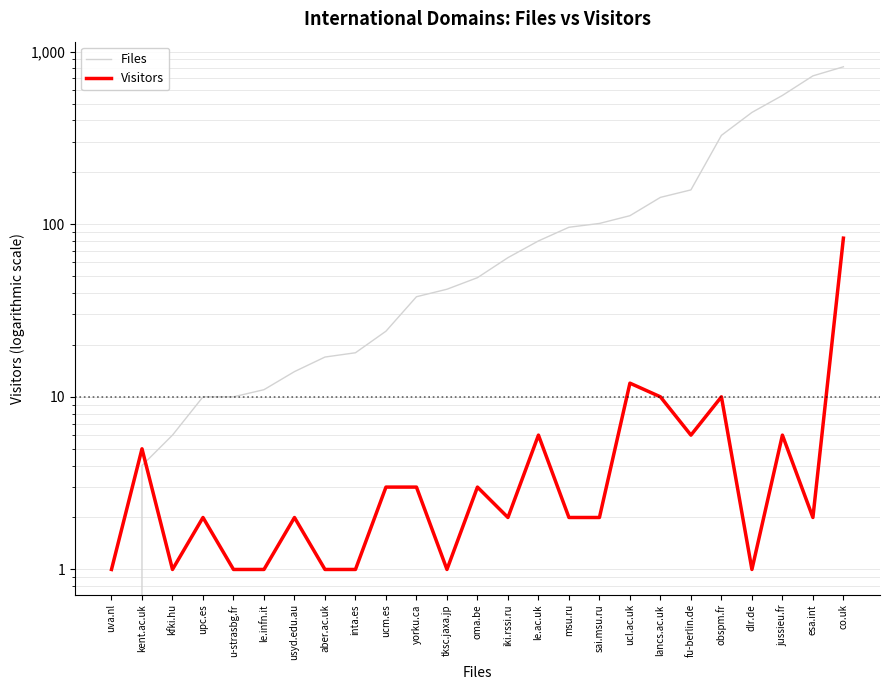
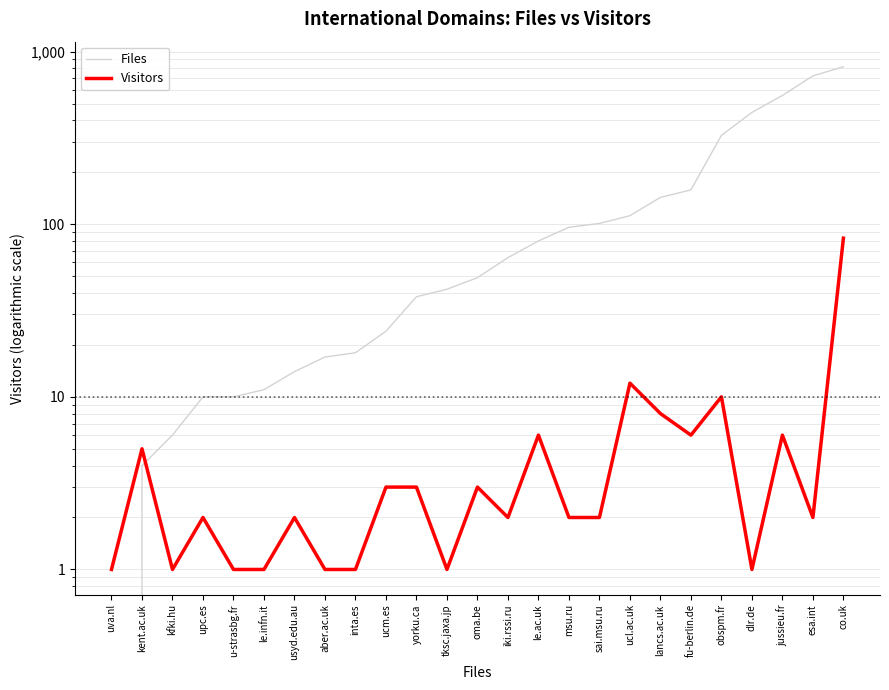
Visitors, lancs.ac.uk: 10 -> 8
